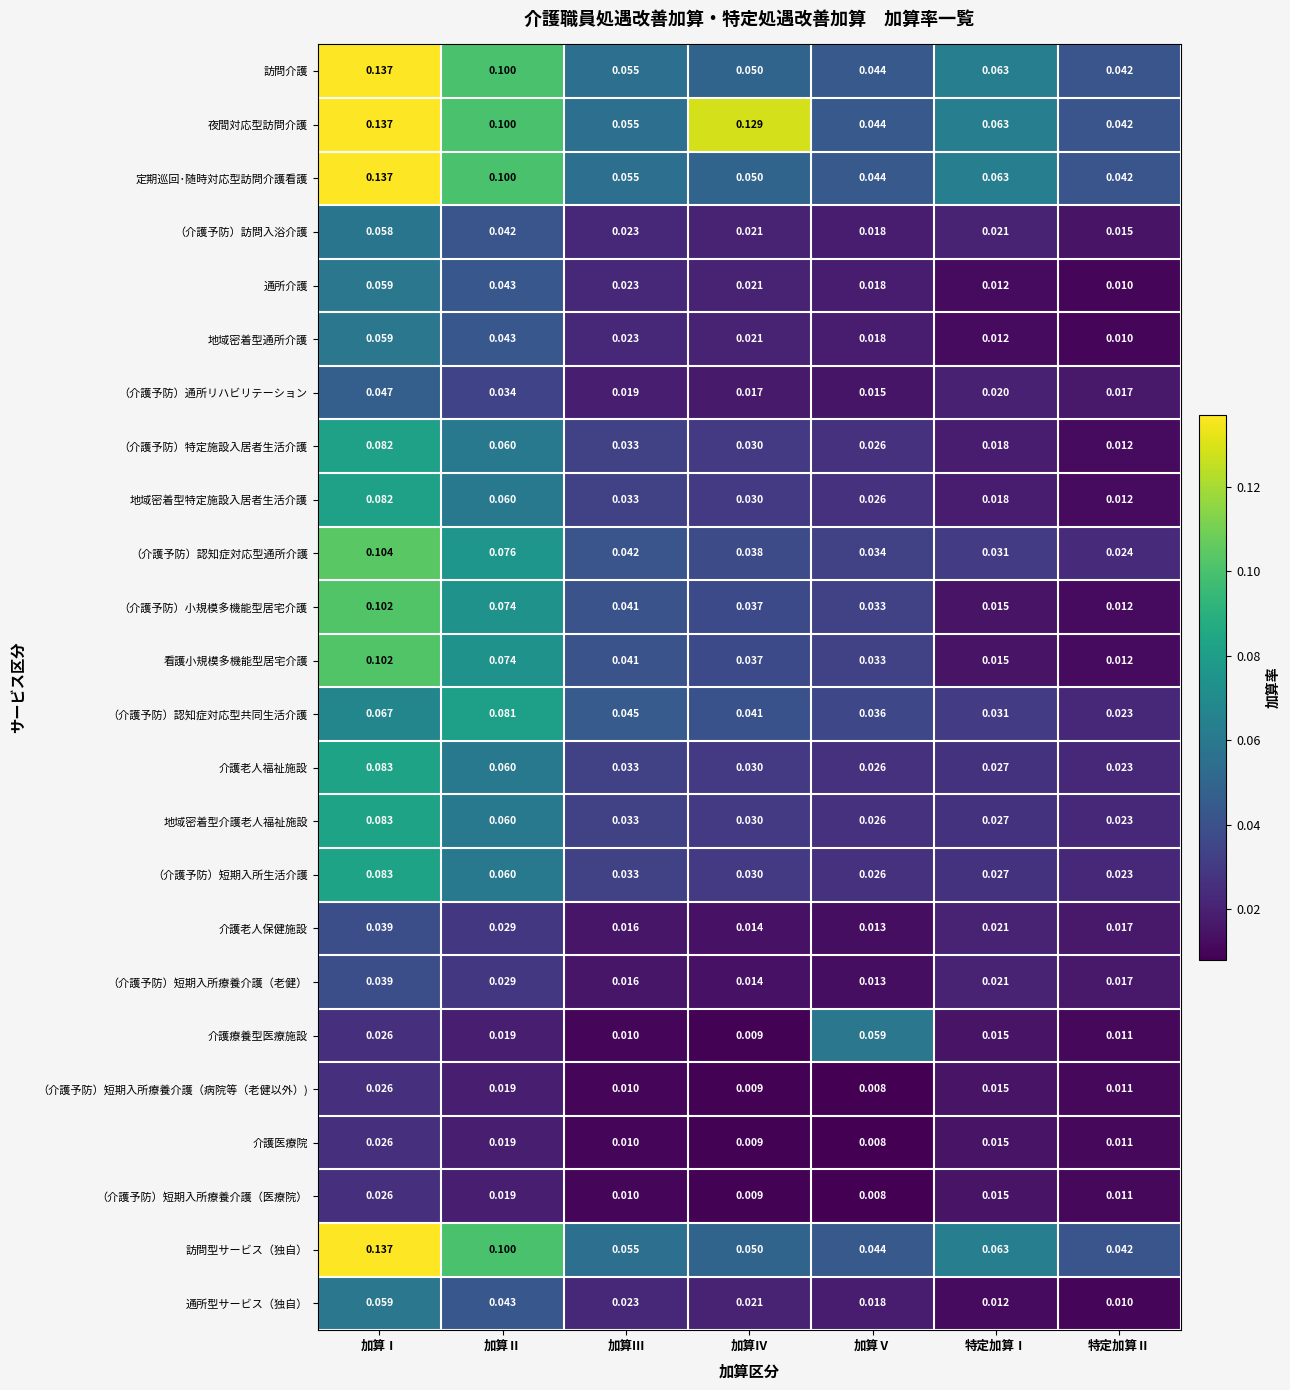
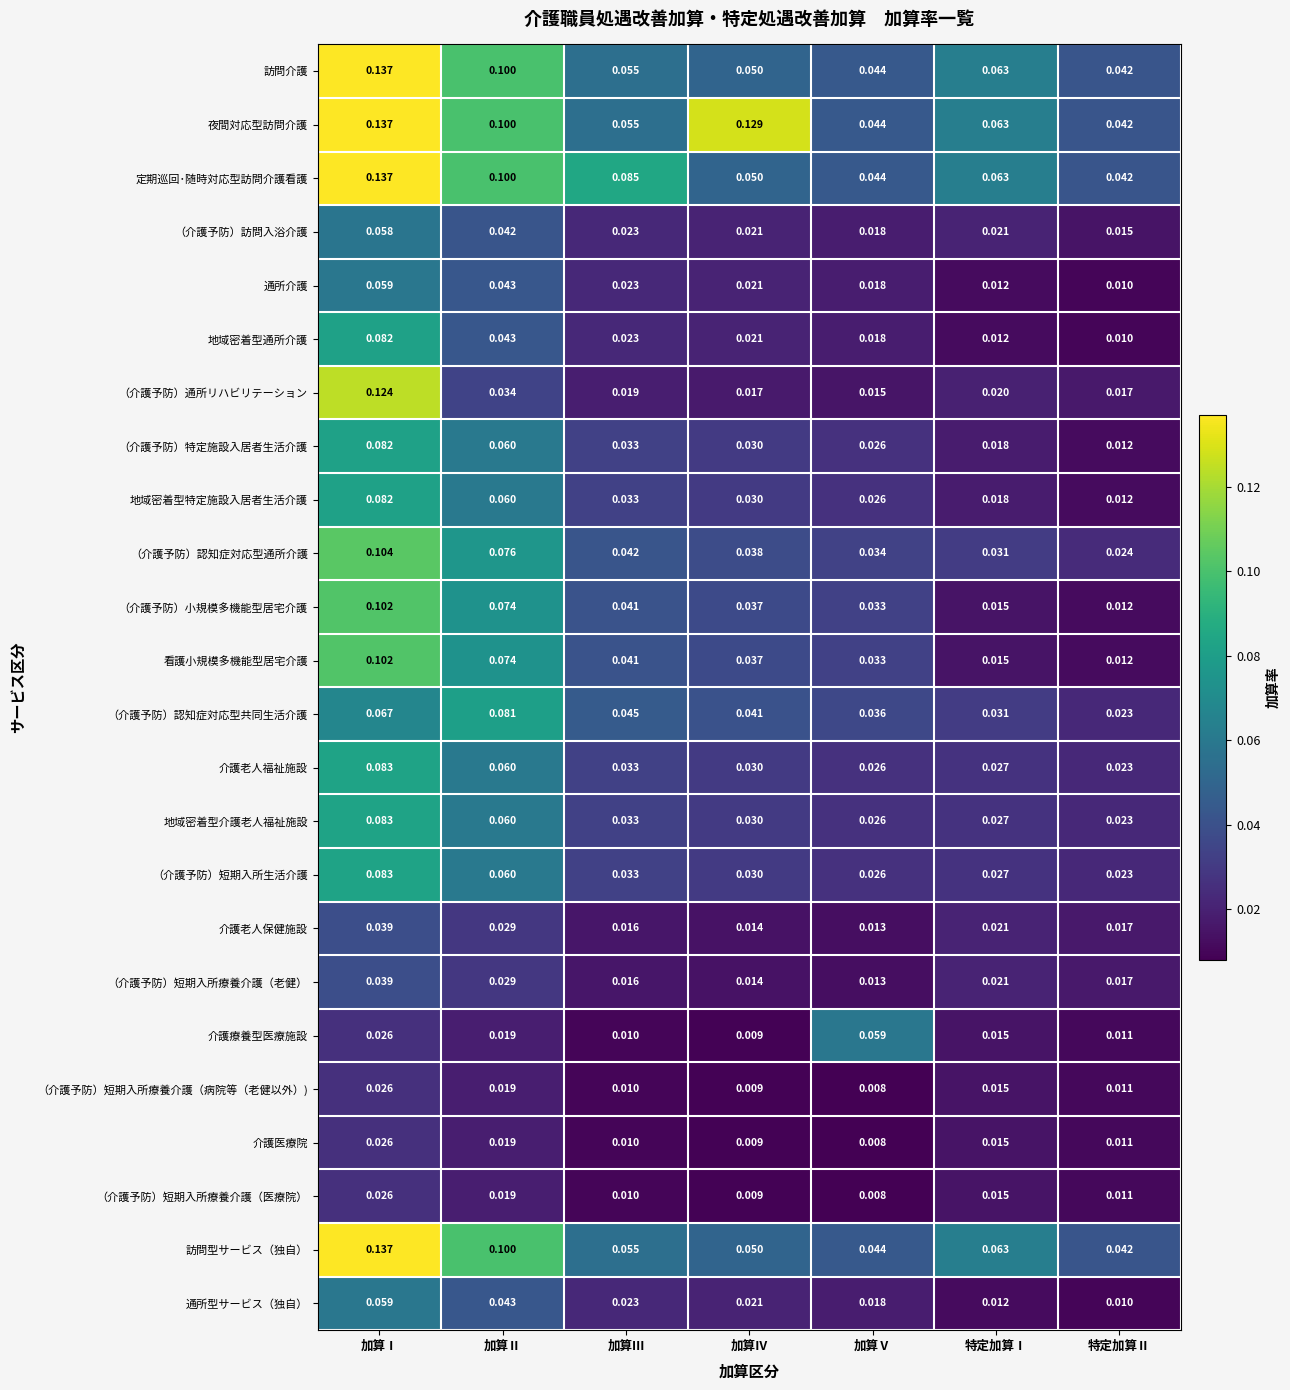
定期巡回･随時対応型訪問介護看護, 加算Ⅲ: 0.055 -> 0.085
地域密着型通所介護, 加算Ⅰ: 0.059 -> 0.082
（介護予防）通所リハビリテーション, 加算Ⅰ: 0.047 -> 0.124
